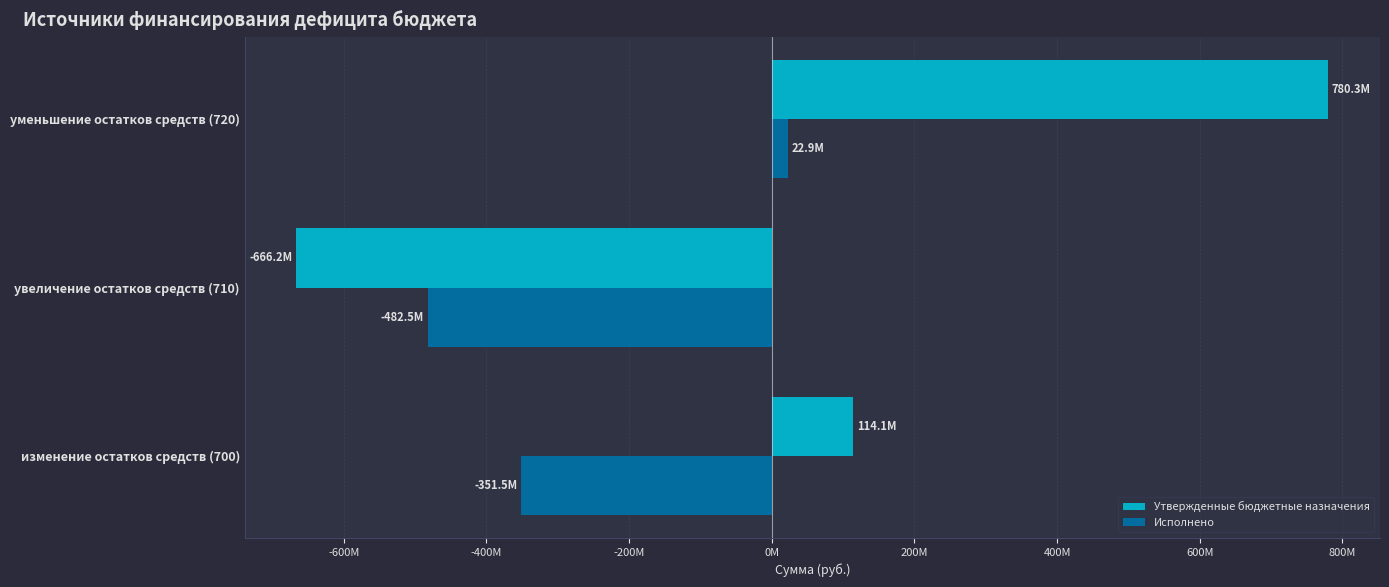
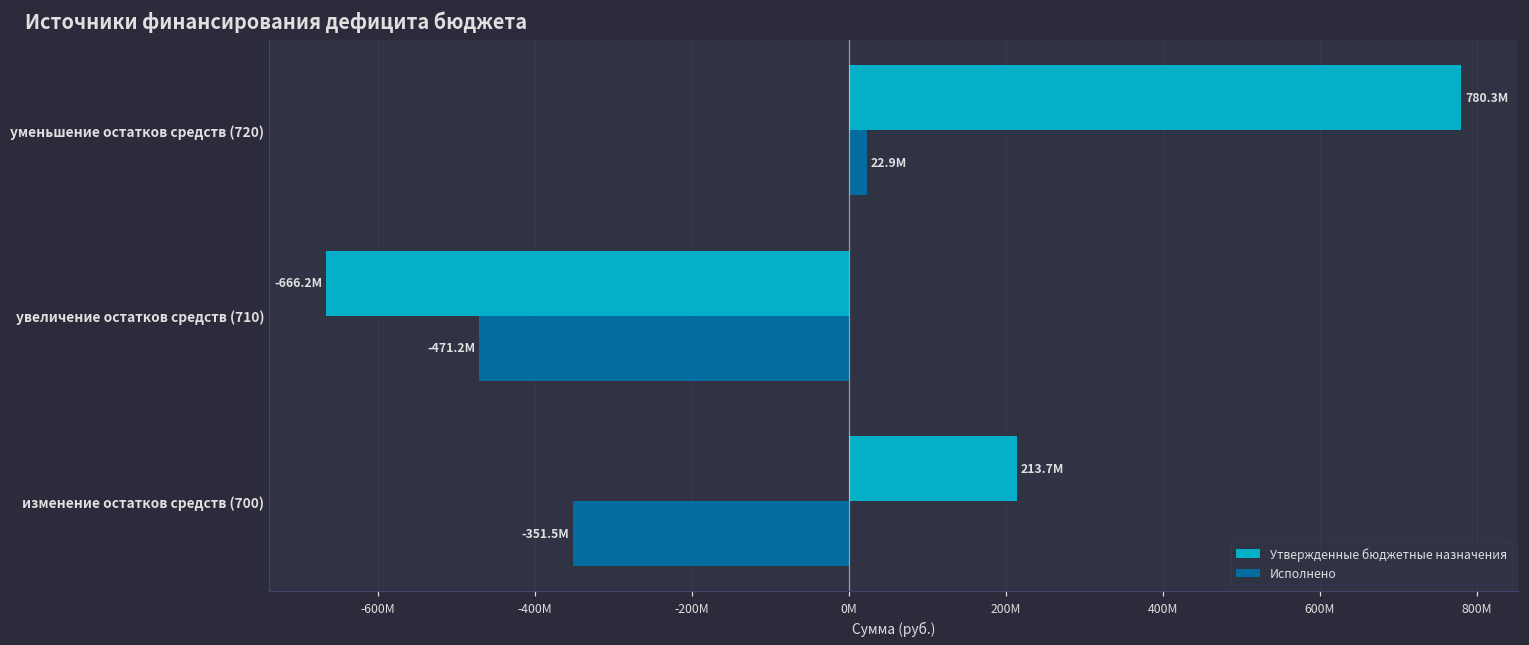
Исполнено, увеличение остатков средств (710): -482.5M -> -471.2M
Утвержденные бюджетные назначения, изменение остатков средств (700): 114.1M -> 213.7M
